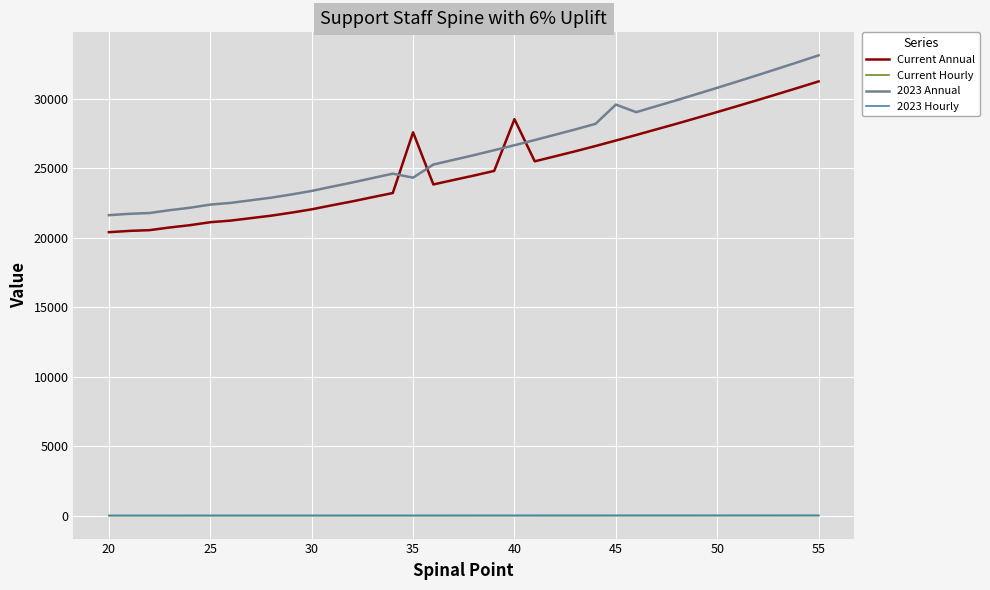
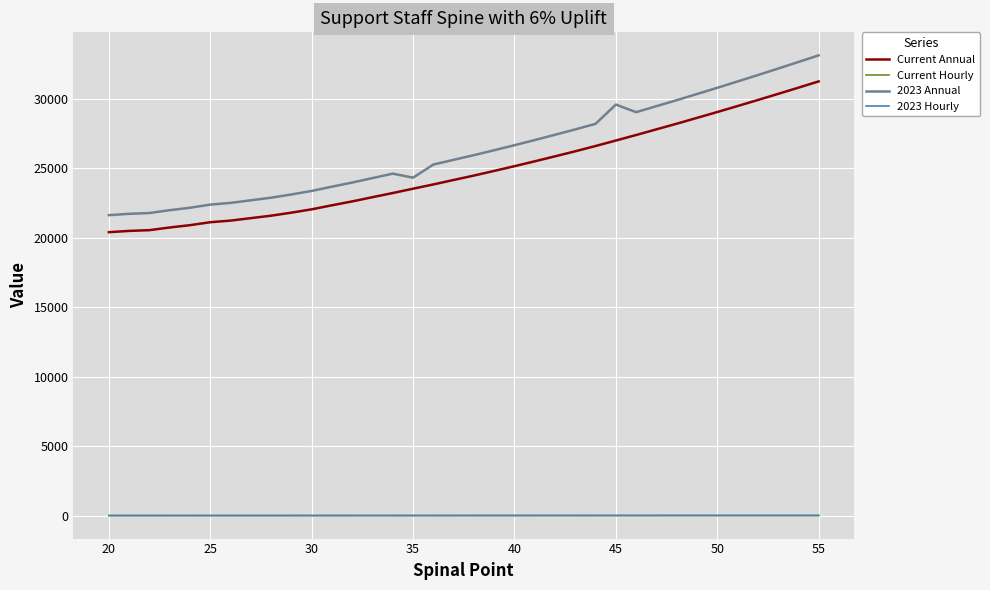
Current Annual, 35: 27600 -> 23500
Current Annual, 40: 28500 -> 25200
